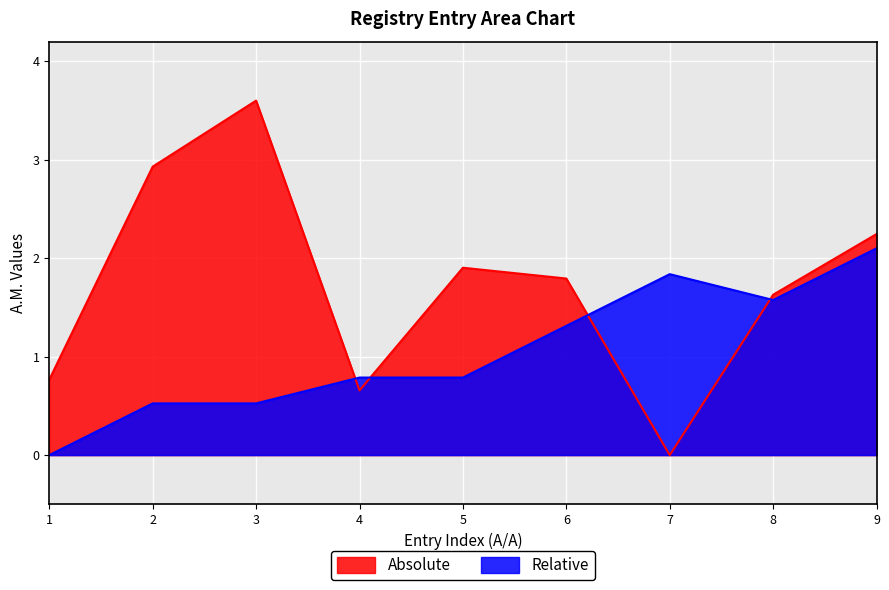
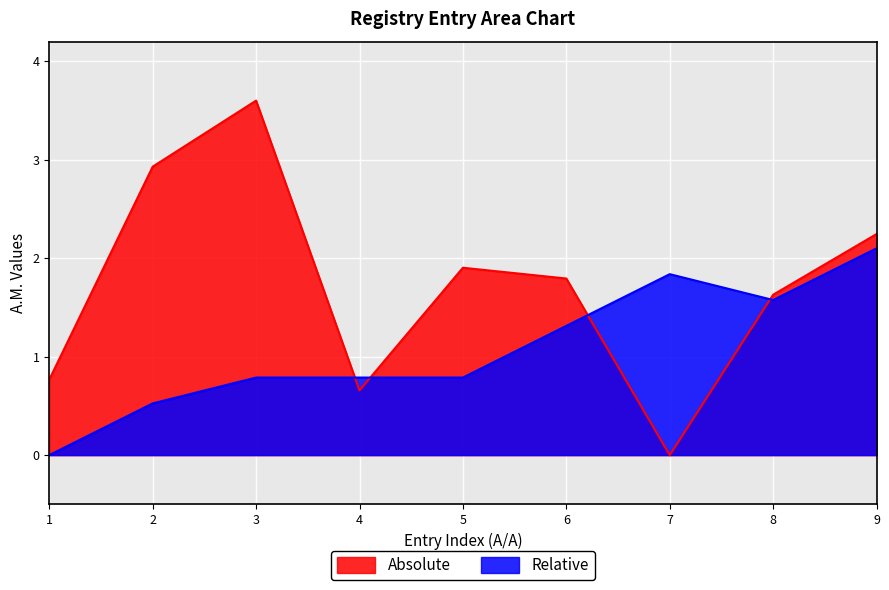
Relative, 3: 0.5 -> 0.8
